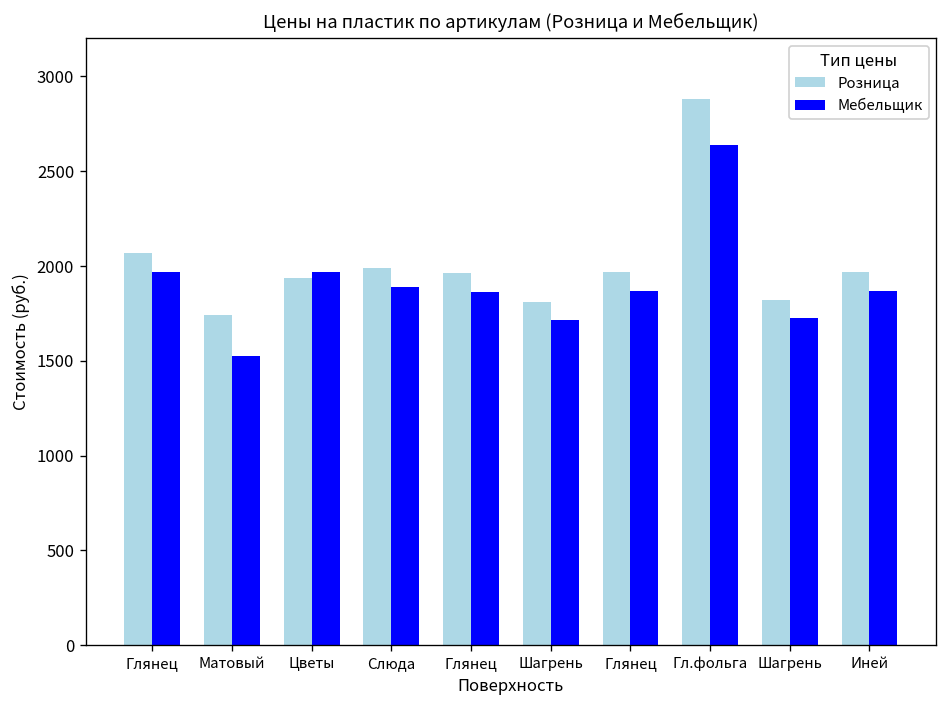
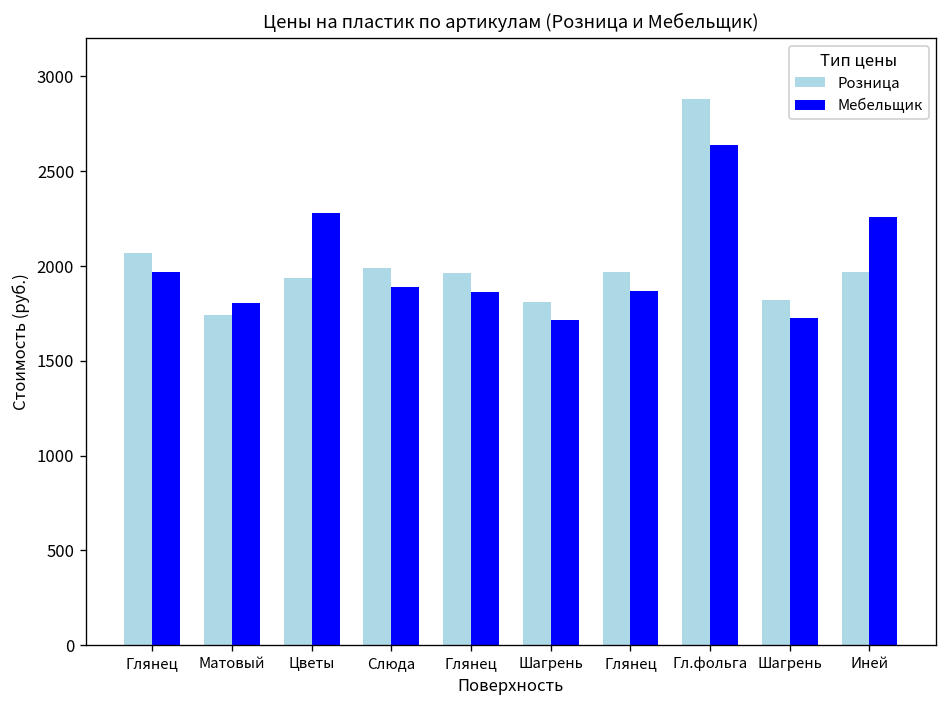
Мебельщик, Матовый: 1530 -> 1800
Мебельщик, Цветы: 1970 -> 2280
Мебельщик, Иней: 1870 -> 2260
